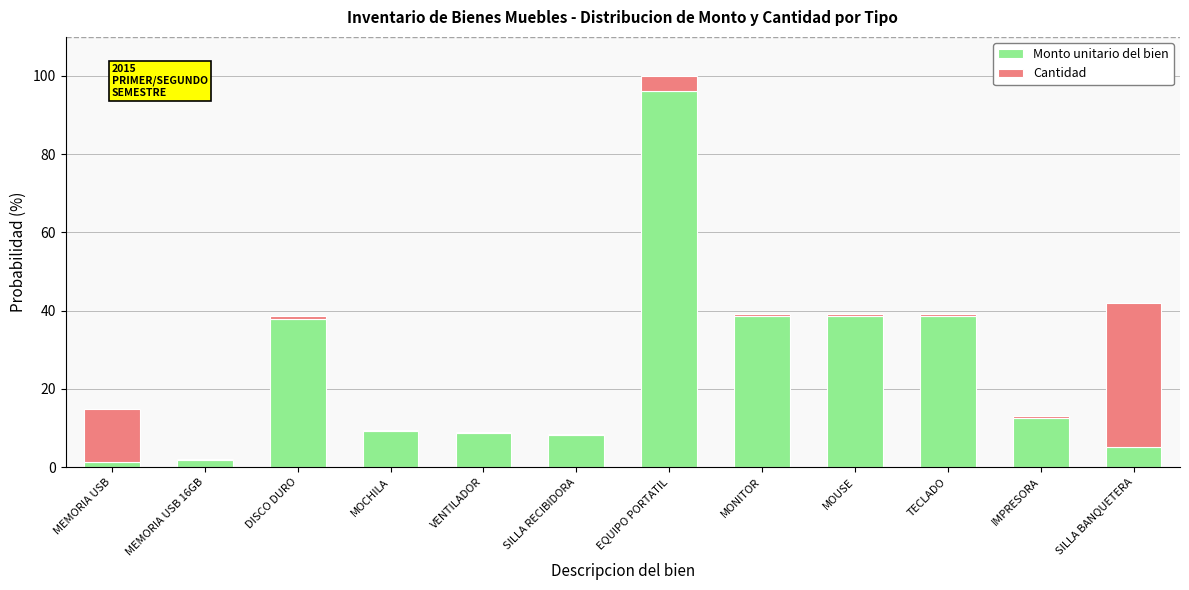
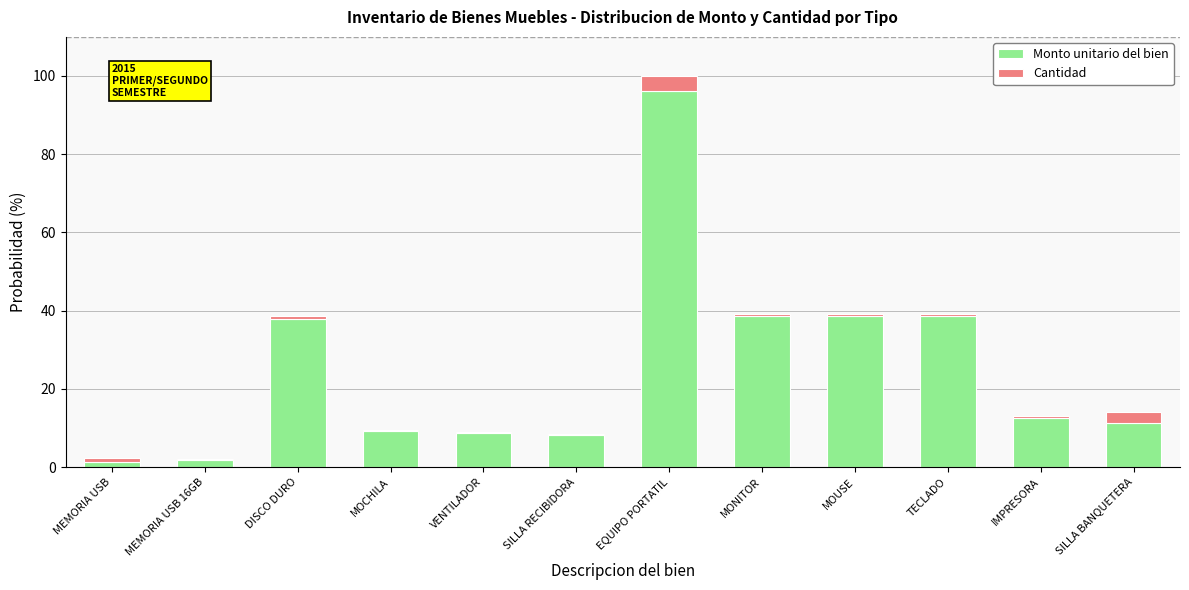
Cantidad, MEMORIA USB: 14 -> 1
Monto unitario del bien, SILLA BANQUETERA: 5 -> 11
Cantidad, SILLA BANQUETERA: 37 -> 3
